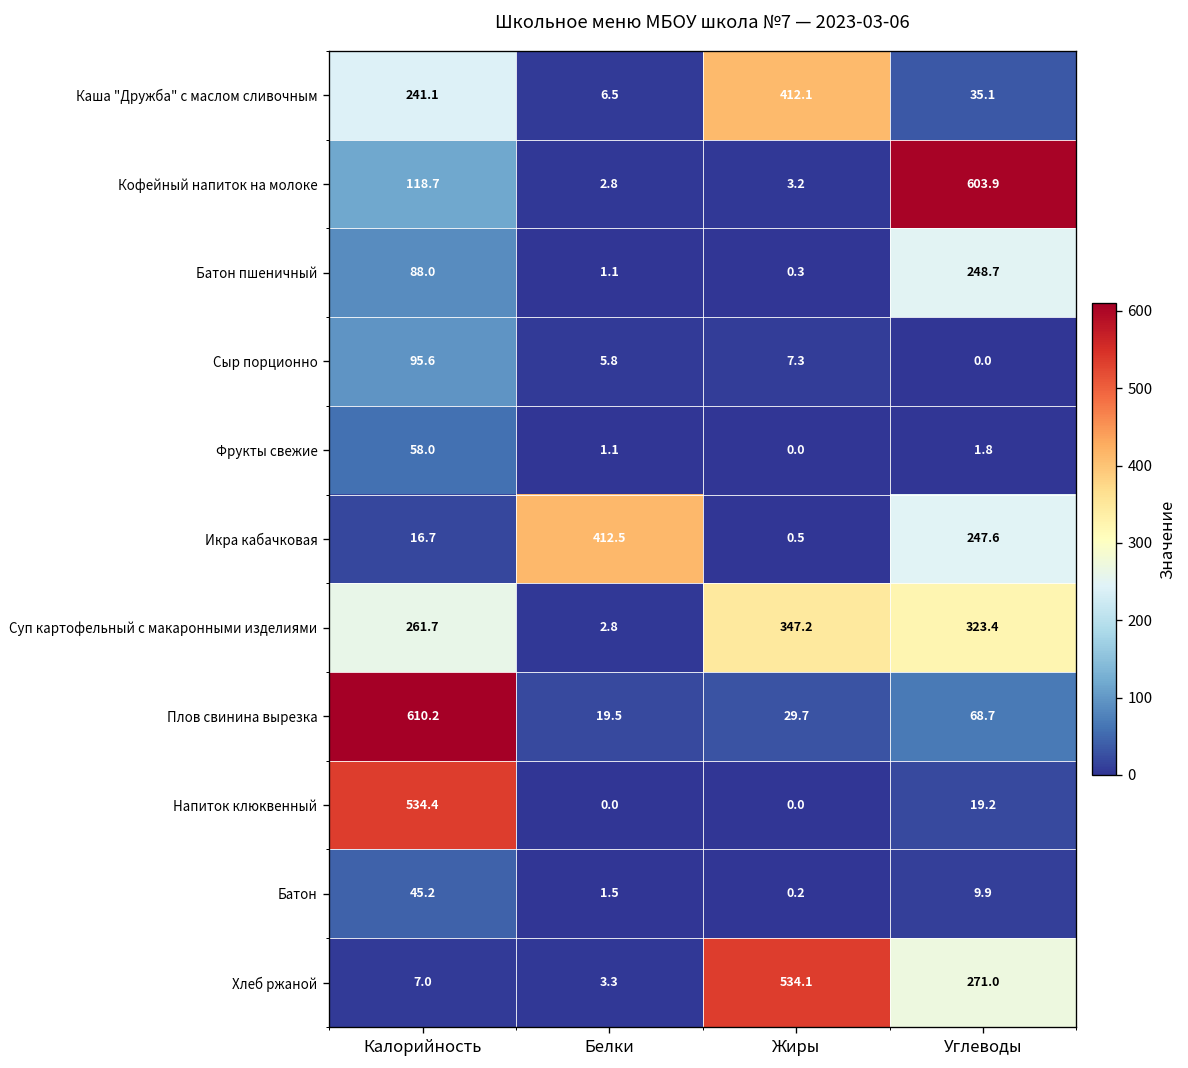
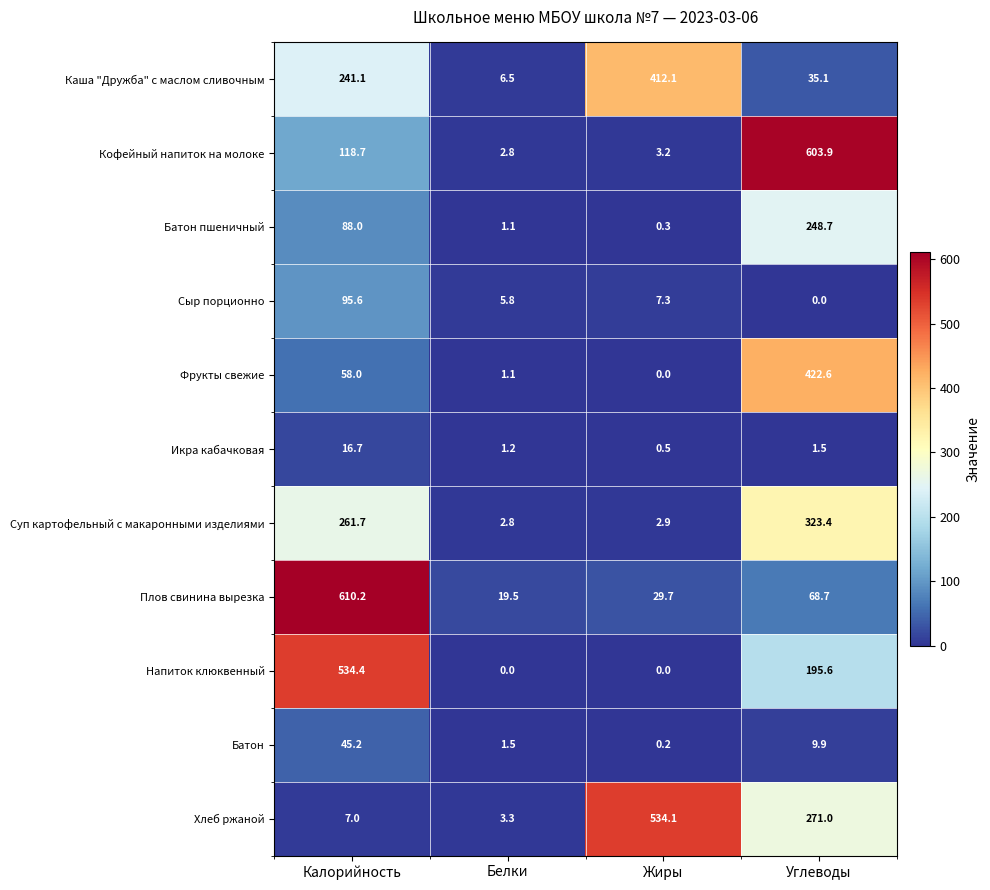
Фрукты свежие, Углеводы: 1.8 -> 422.6
Икра кабачковая, Белки: 412.5 -> 1.2
Икра кабачковая, Углеводы: 247.6 -> 1.5
Суп картофельный с макаронными изделиями, Жиры: 347.2 -> 2.9
Напиток клюквенный, Углеводы: 19.2 -> 195.6
